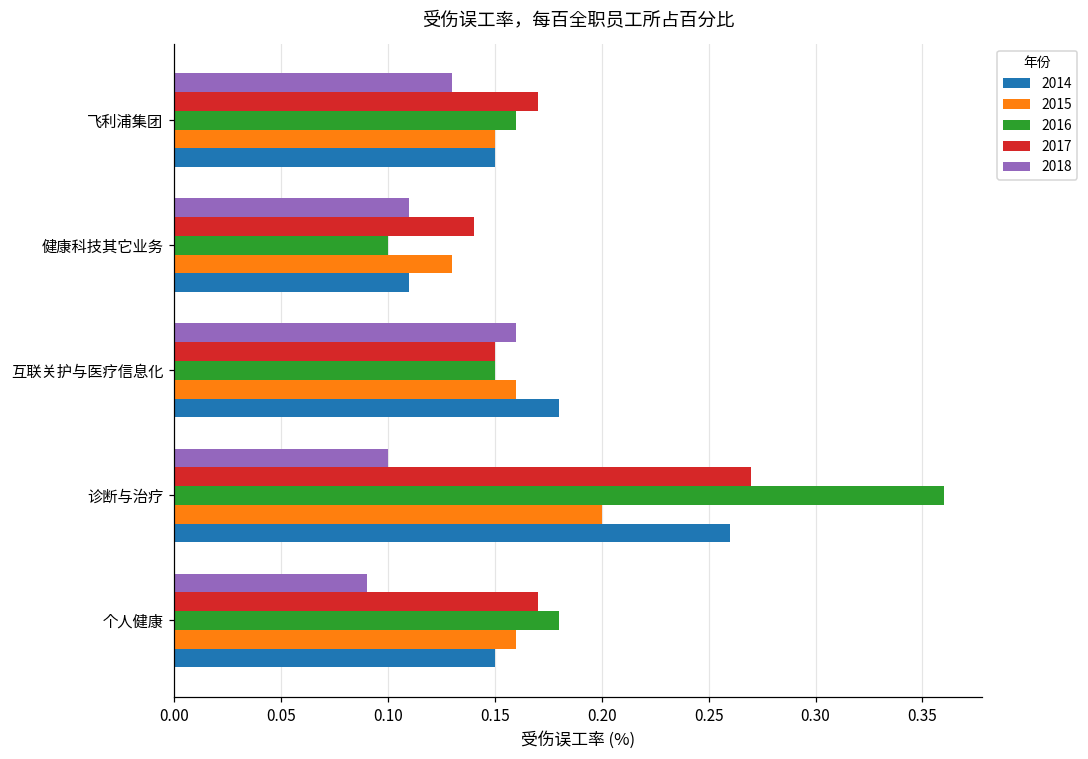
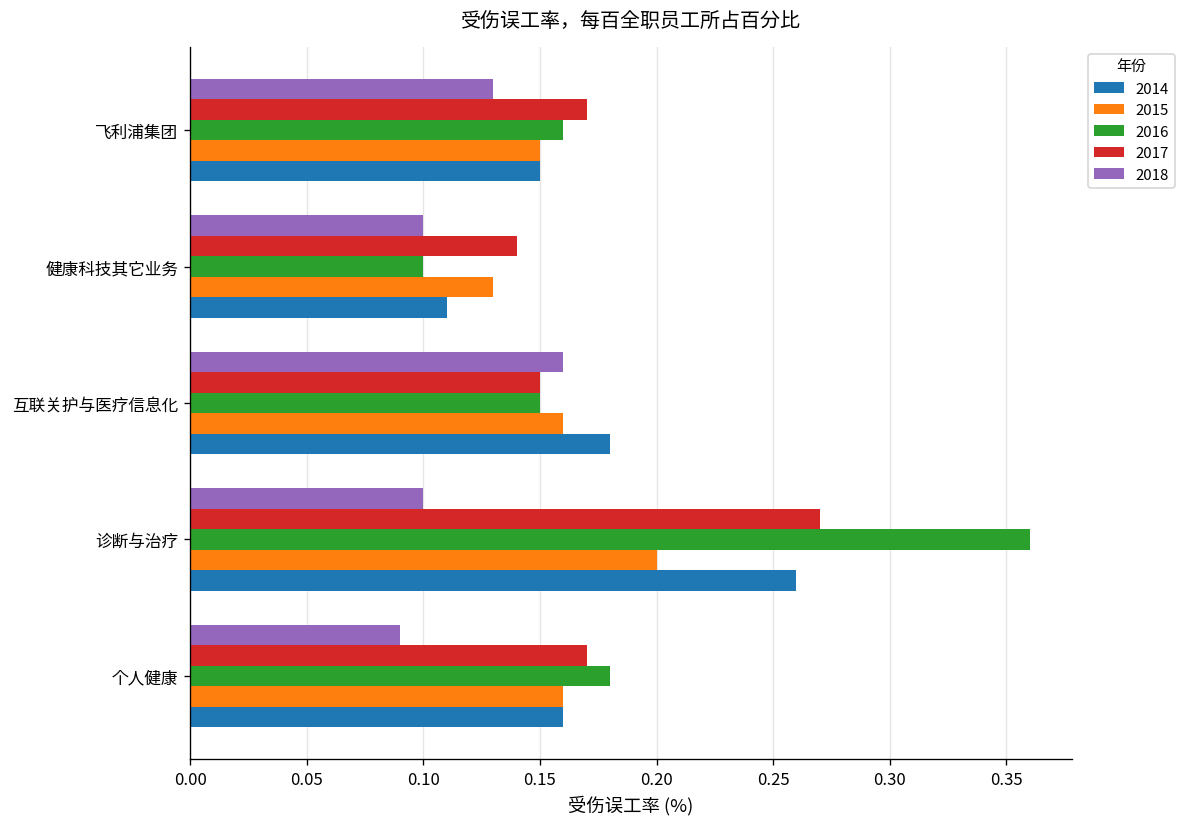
2018, 健康科技其它业务: 0.11 -> 0.10
2014, 个人健康: 0.15 -> 0.16
